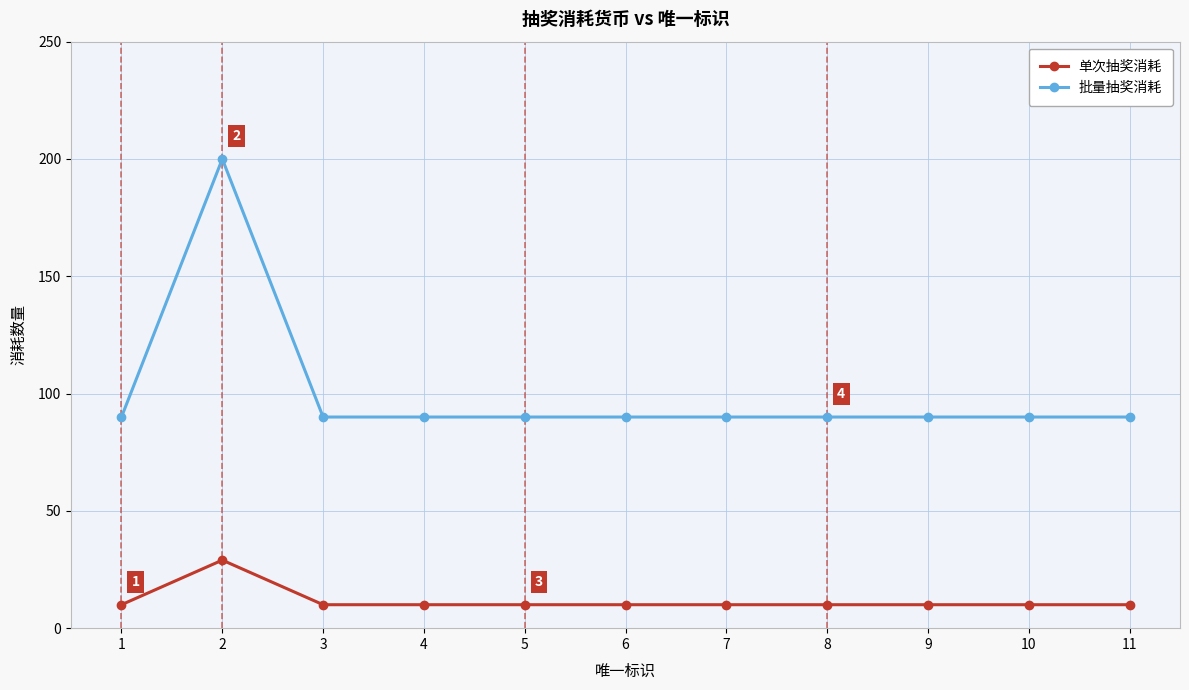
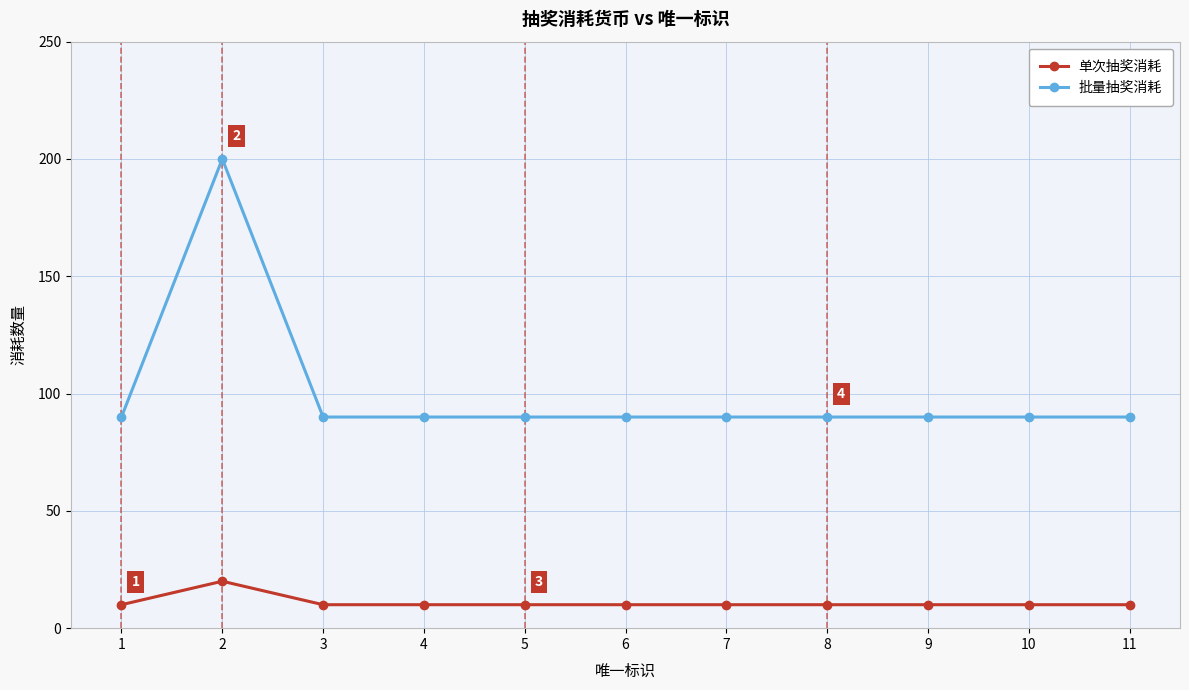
单次抽奖消耗, 2: 29 -> 20
